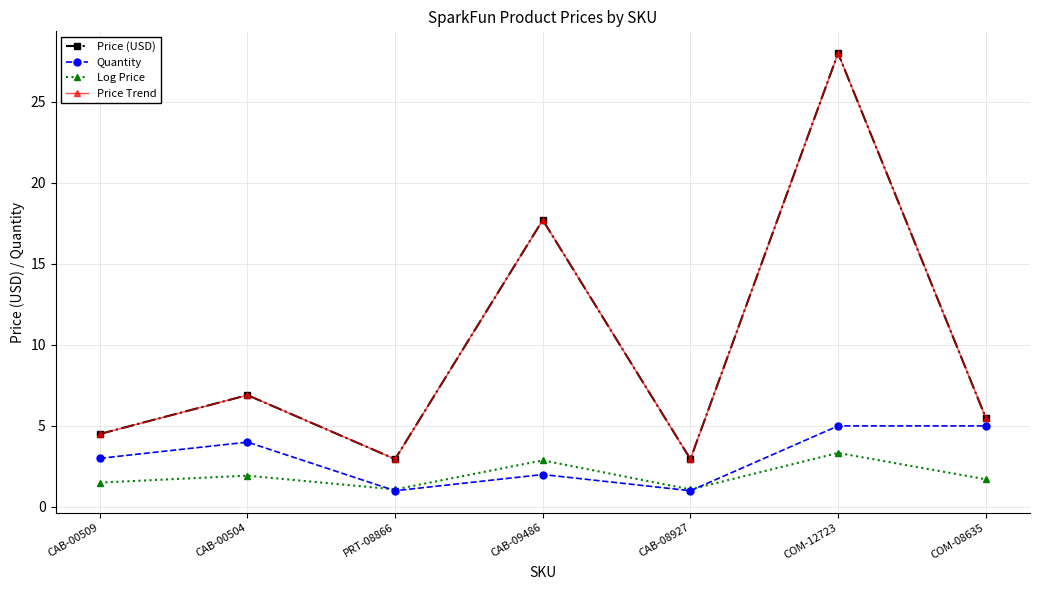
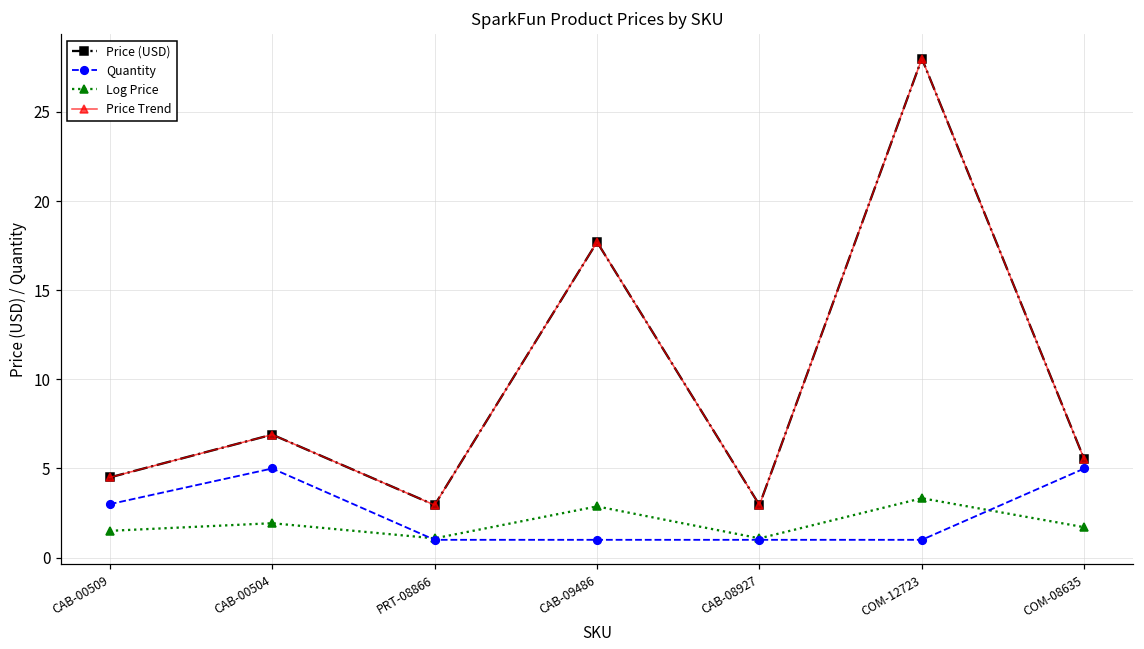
Quantity, CAB-00504: 4 -> 5
Quantity, CAB-09486: 2 -> 1
Quantity, COM-12723: 5 -> 1
